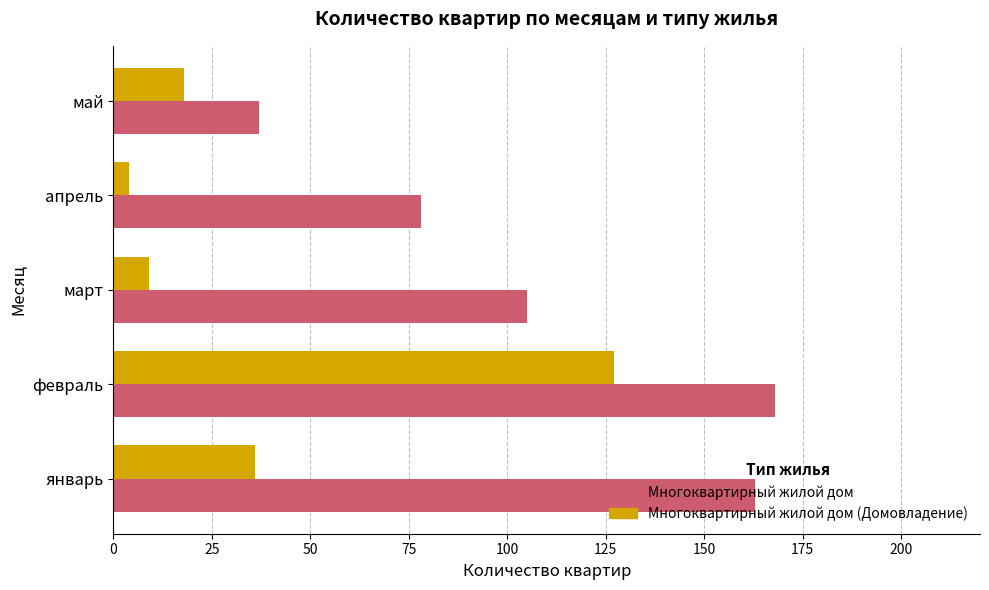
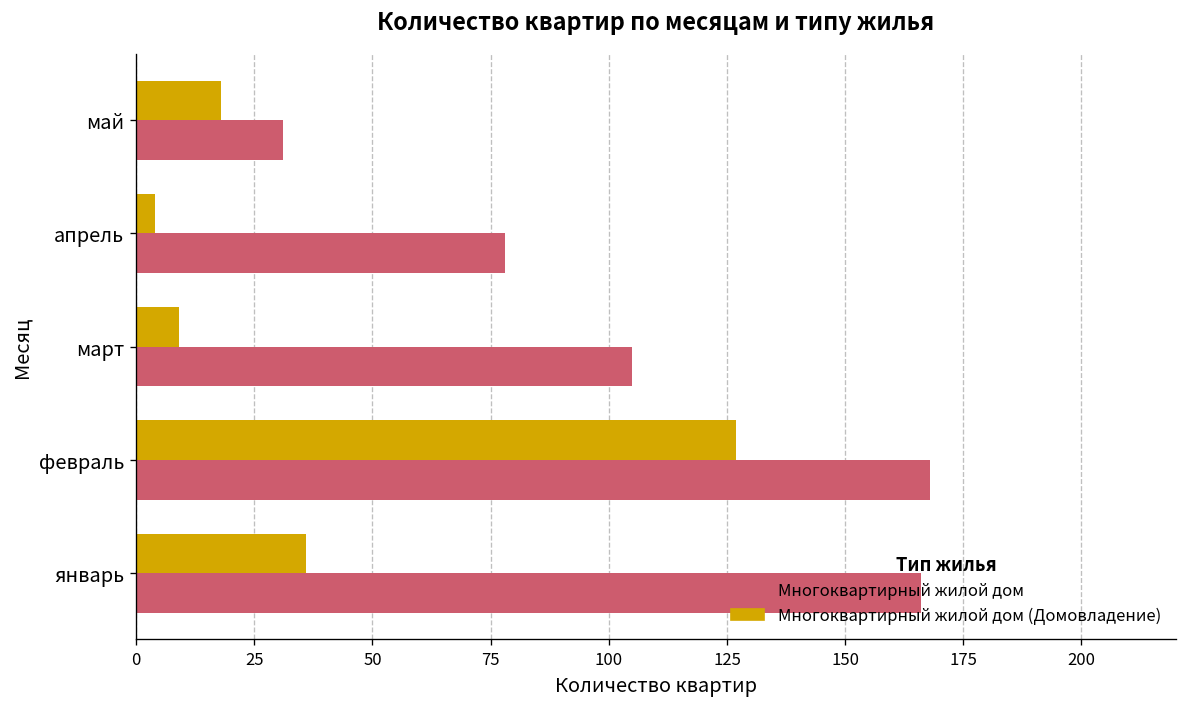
Многоквартирный жилой дом, май: 37 -> 31
Многоквартирный жилой дом, январь: 163 -> 166
